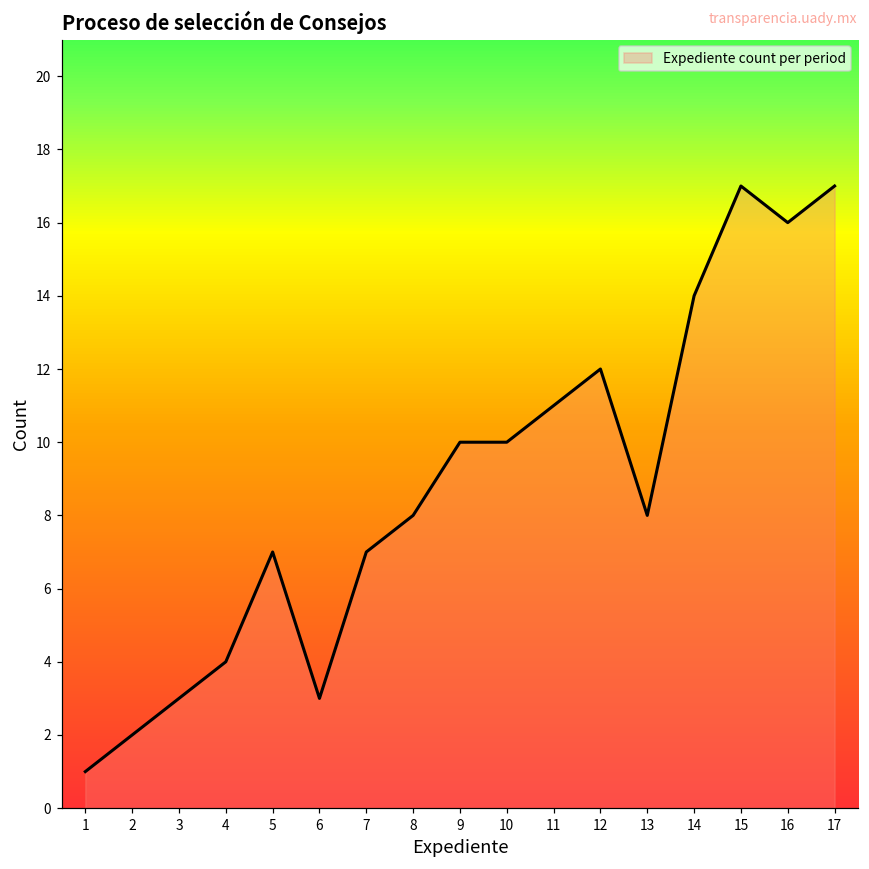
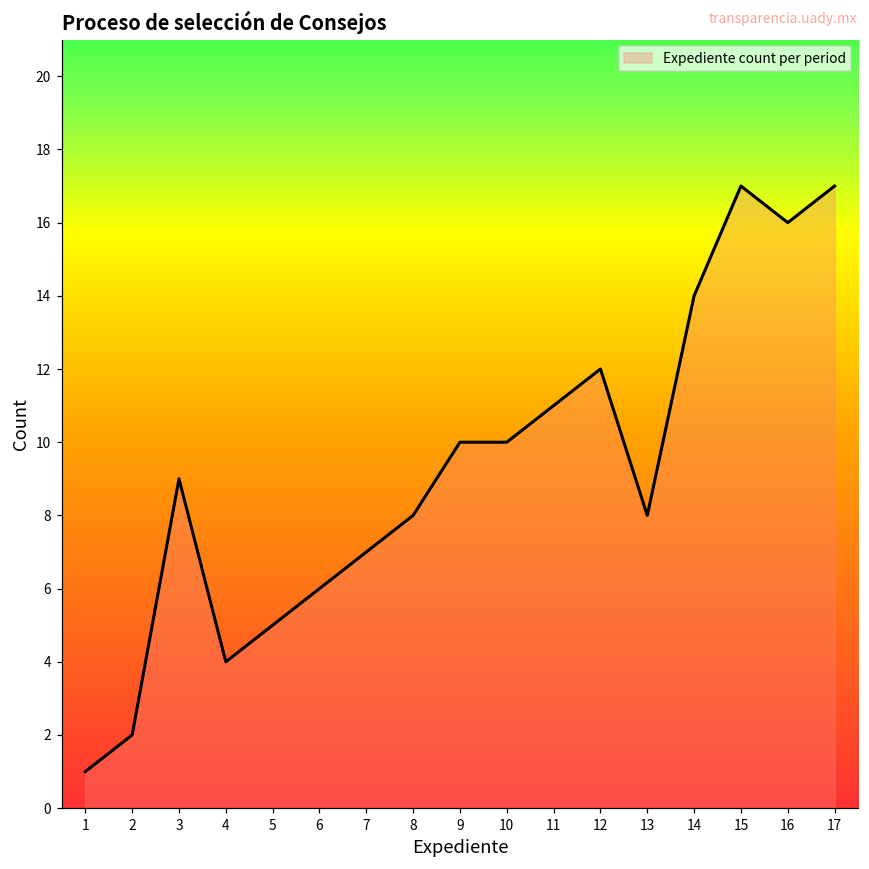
3: 3 -> 9
5: 7 -> 5
6: 3 -> 6
